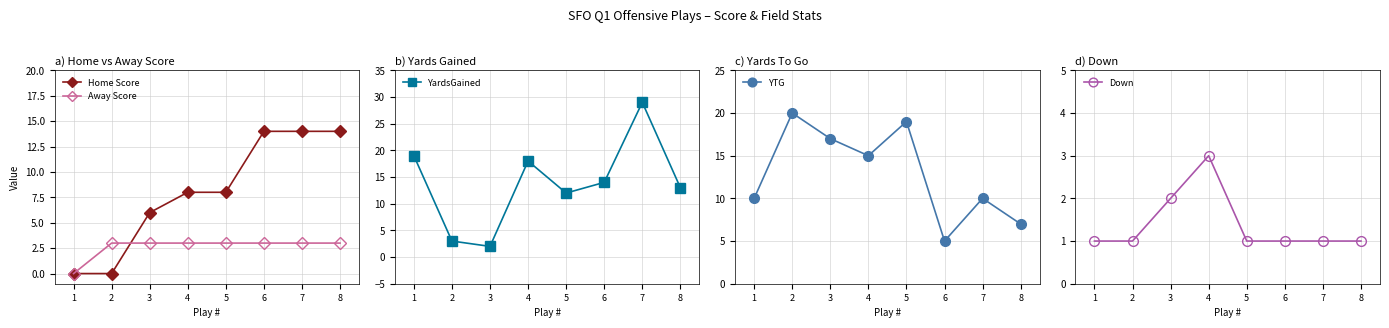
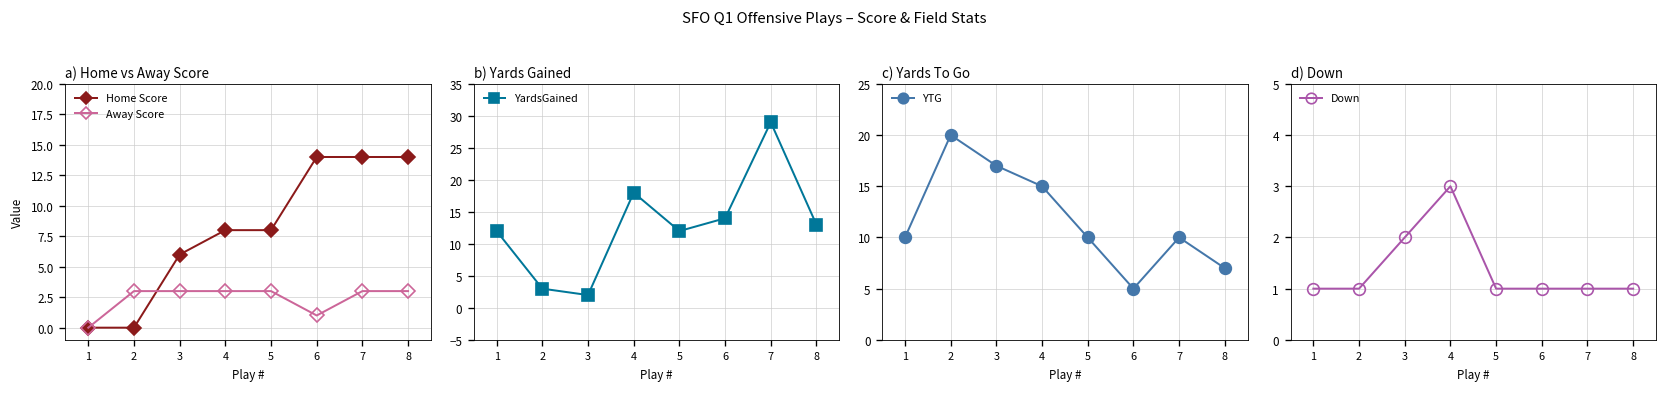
a) Home vs Away Score, Away Score, 6: 3 -> 1
b) Yards Gained, 1: 19 -> 12
c) Yards To Go, 5: 19 -> 10
